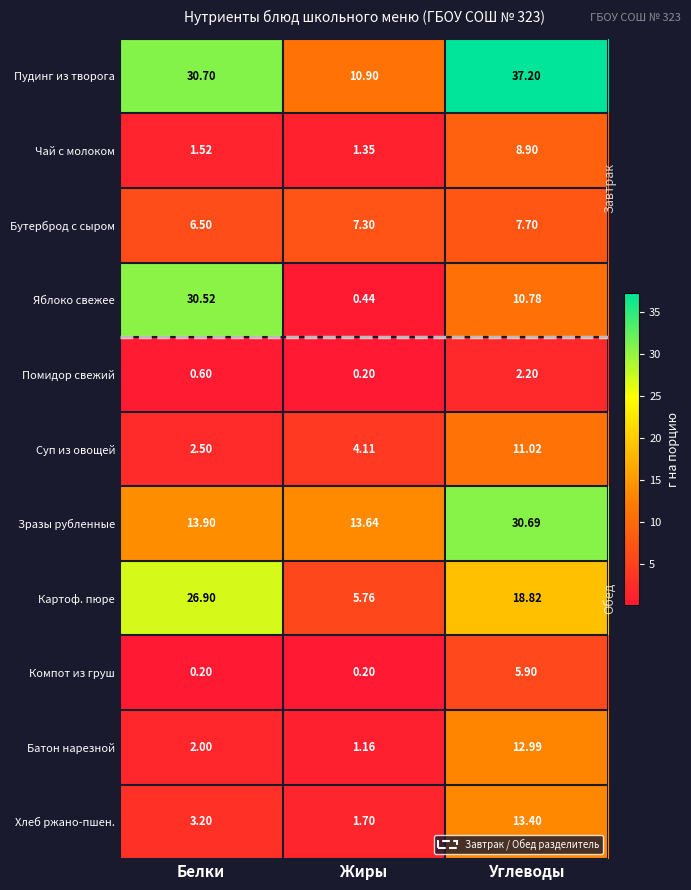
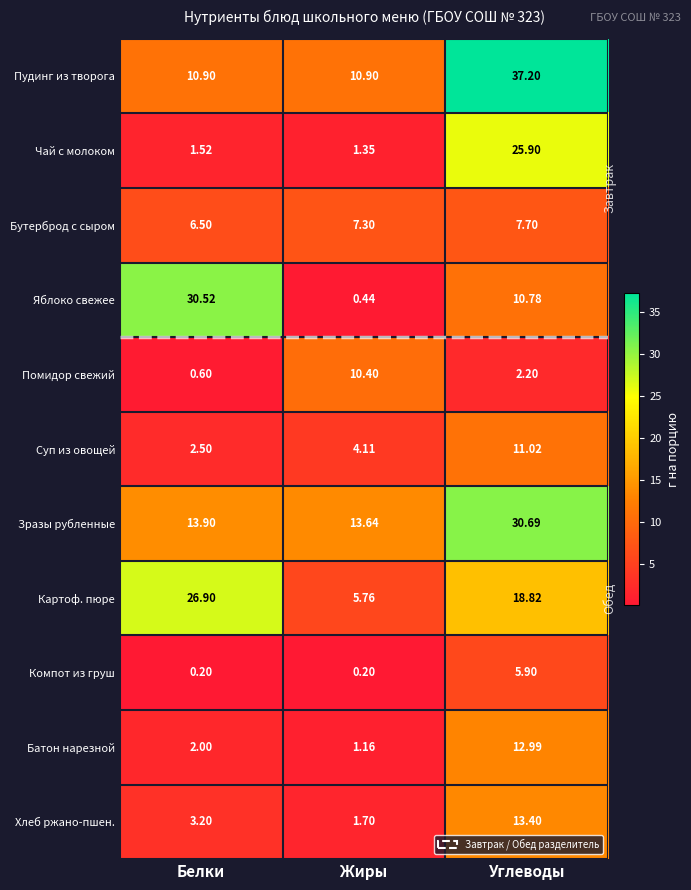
Пудинг из творога, Белки: 30.70 -> 10.90
Чай с молоком, Углеводы: 8.90 -> 25.90
Помидор свежий, Жиры: 0.20 -> 10.40
